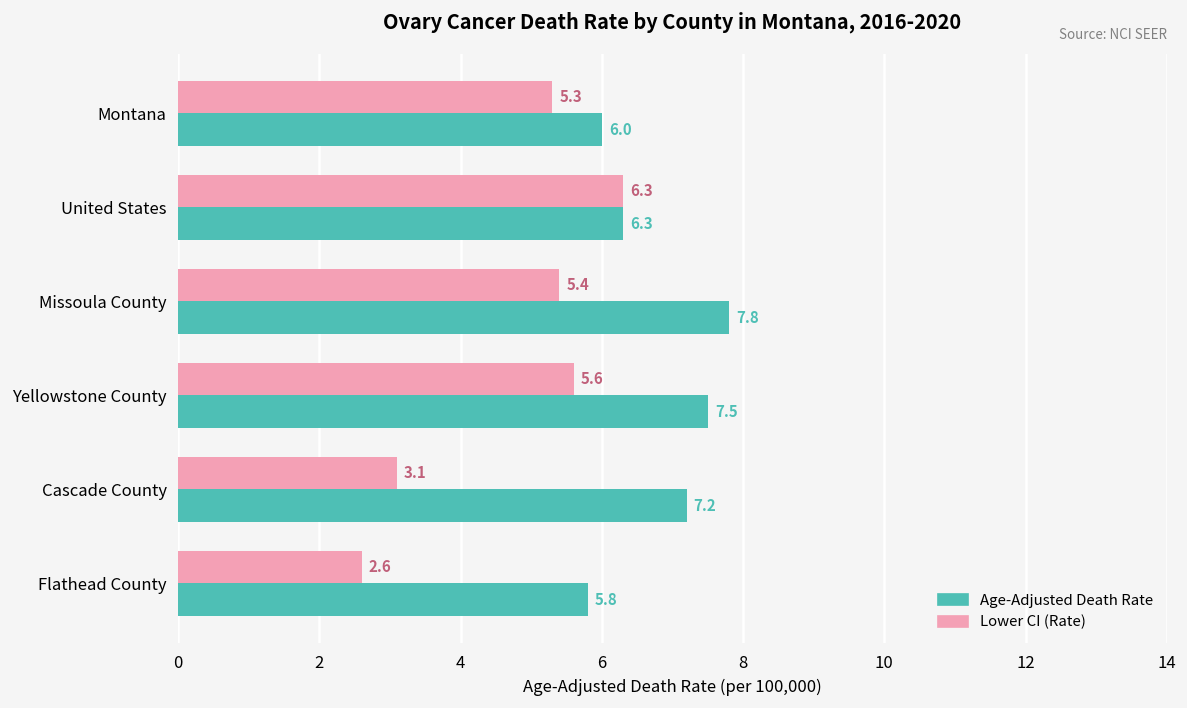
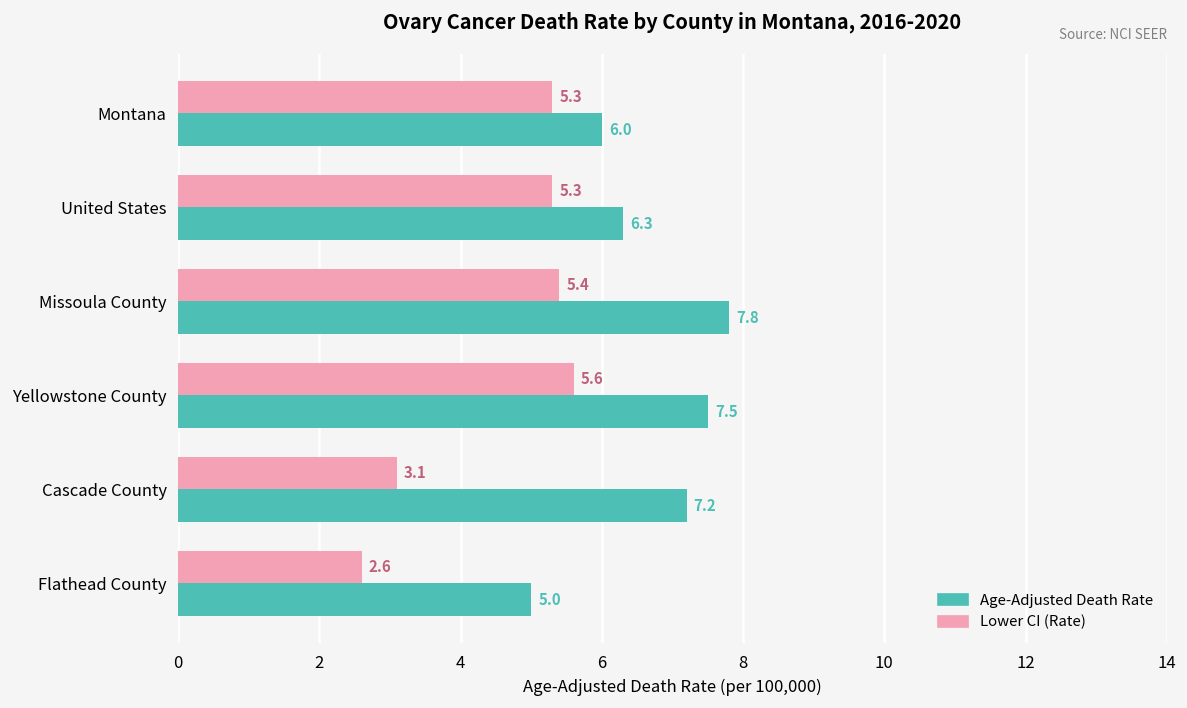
Lower CI (Rate), United States: 6.3 -> 5.3
Age-Adjusted Death Rate, Flathead County: 5.8 -> 5.0
